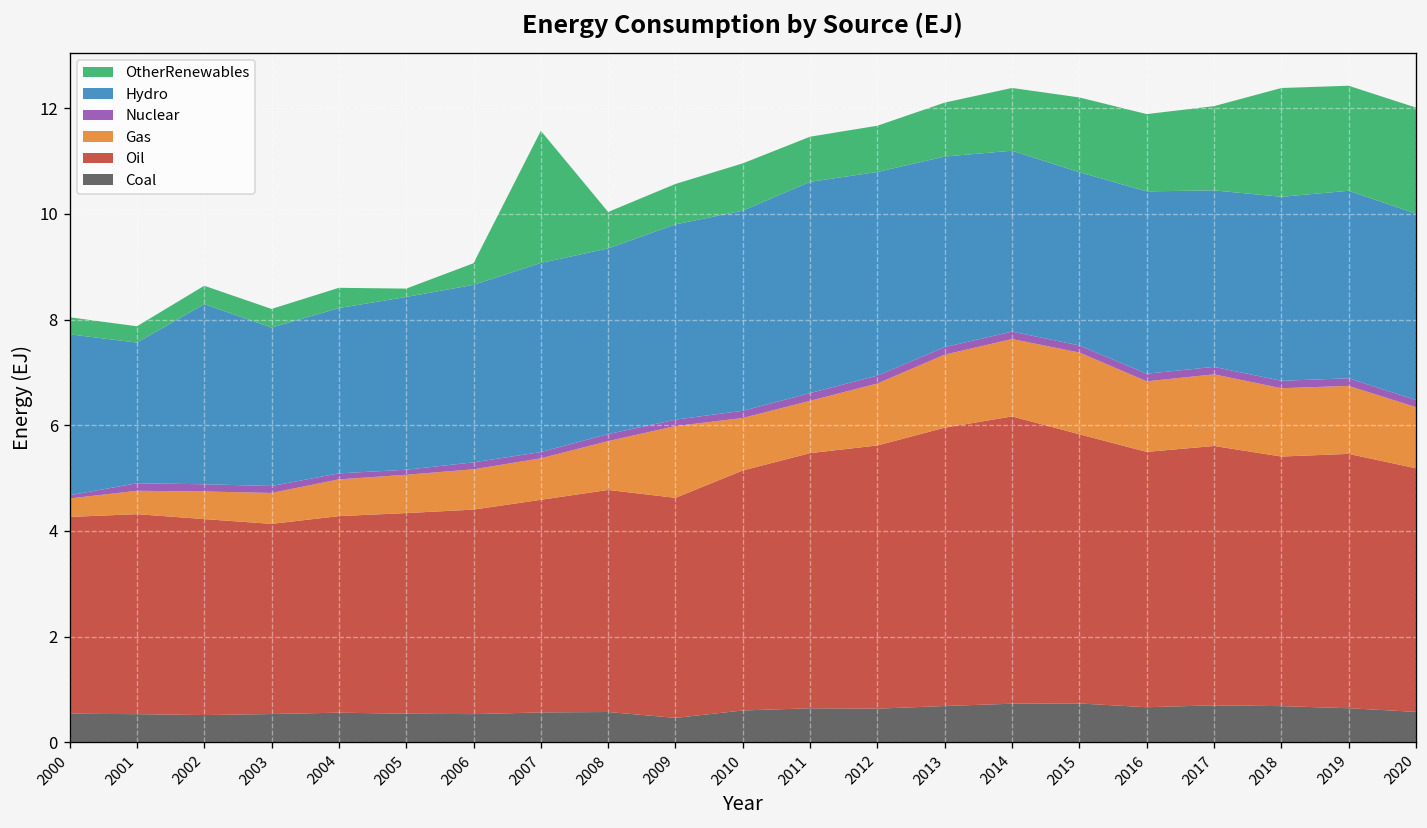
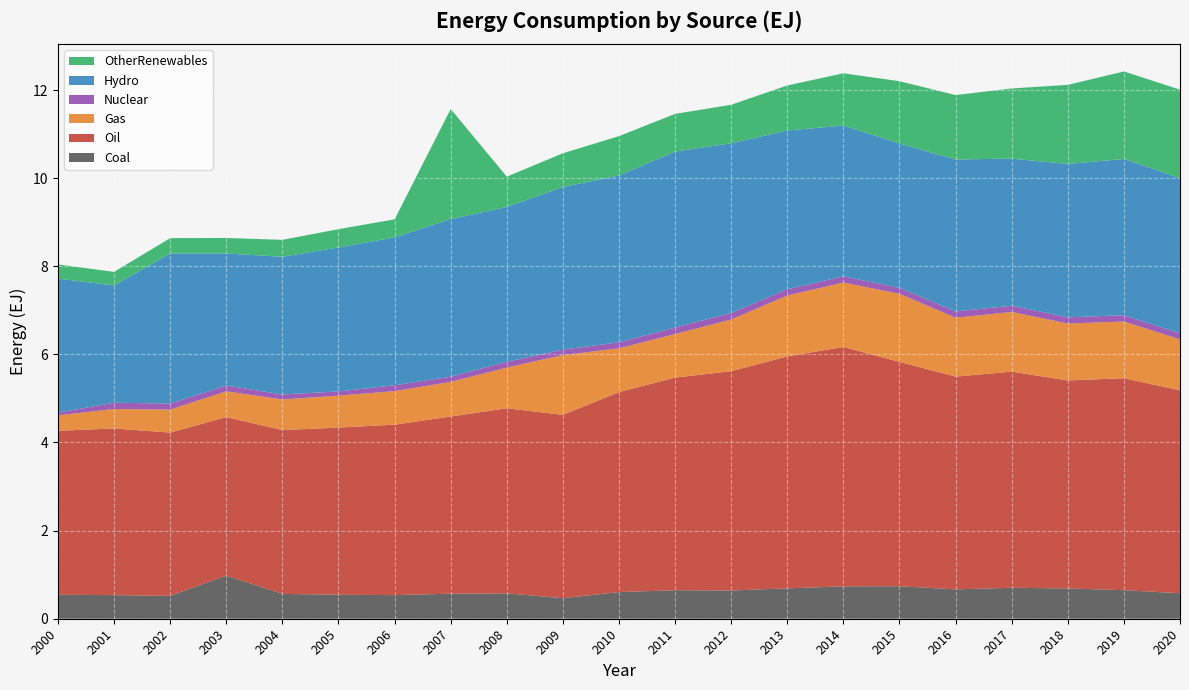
Coal, 2003: 0.5 -> 1.0
OtherRenewables, 2005: 0.2 -> 0.4
OtherRenewables, 2018: 2.1 -> 1.8
